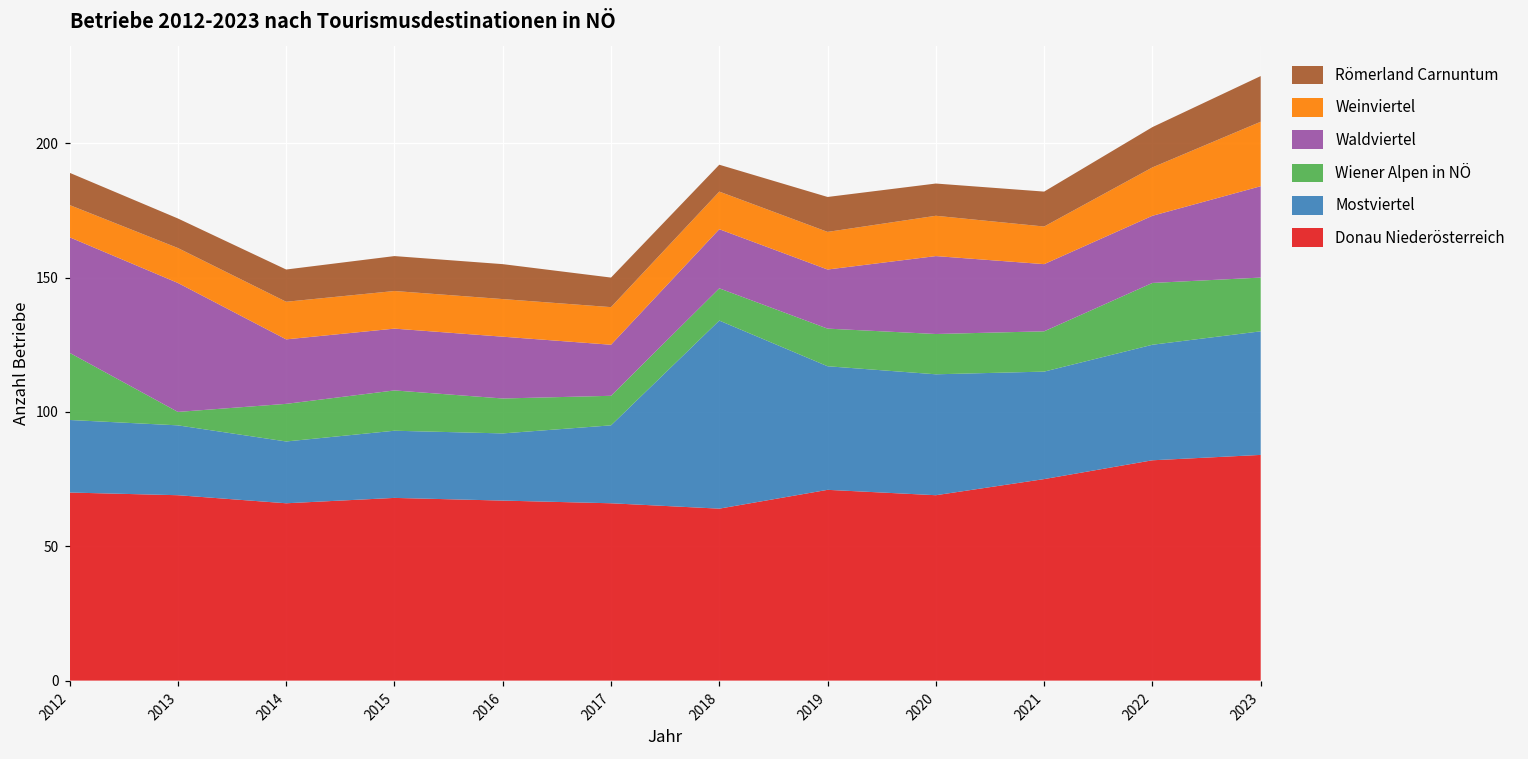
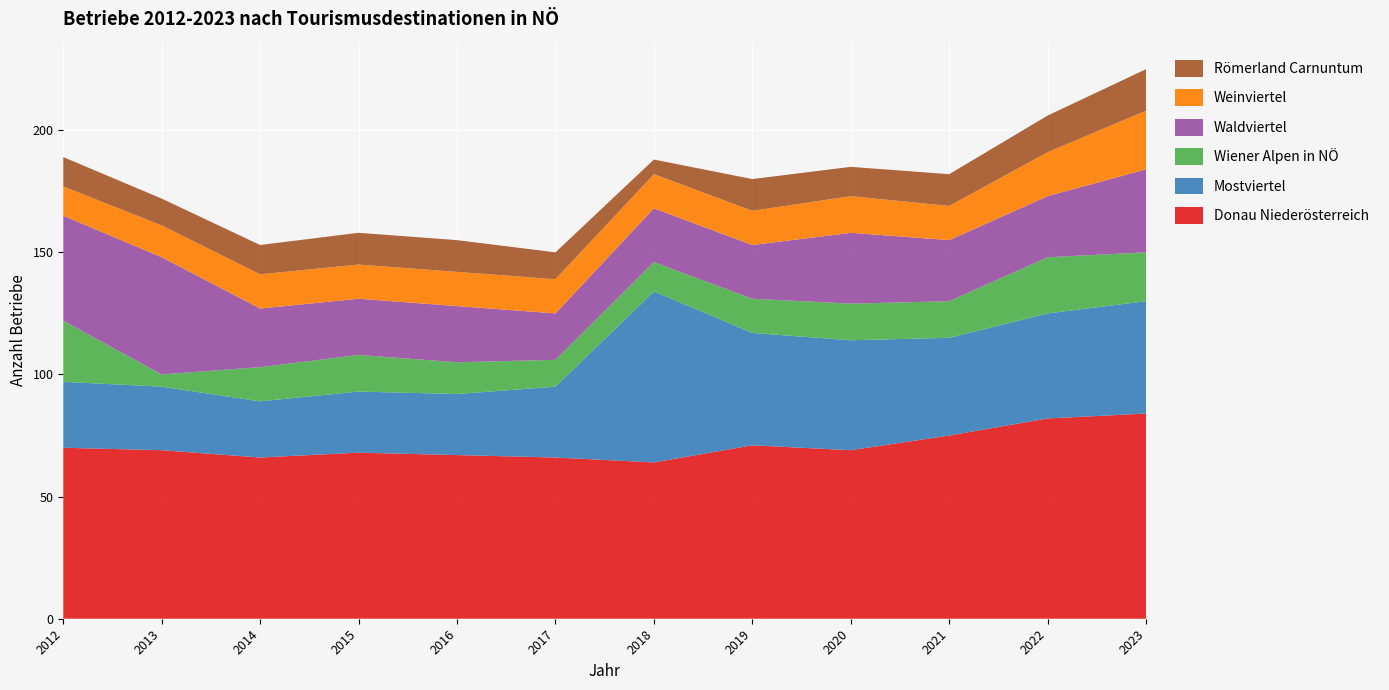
Römerland Carnuntum, 2018: 10 -> 6
